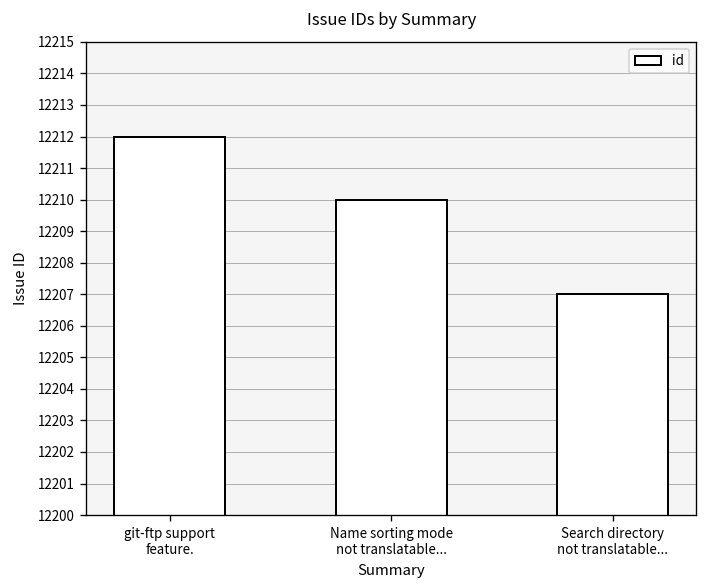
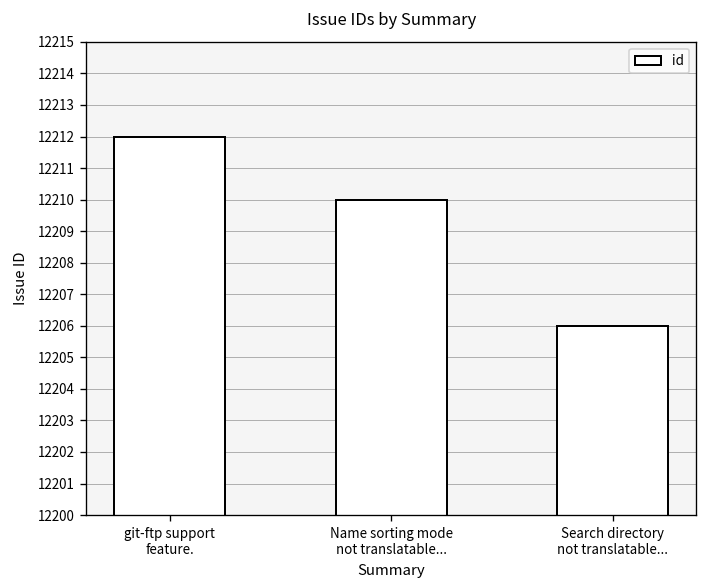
Search directory not translatable...: 12207 -> 12206
